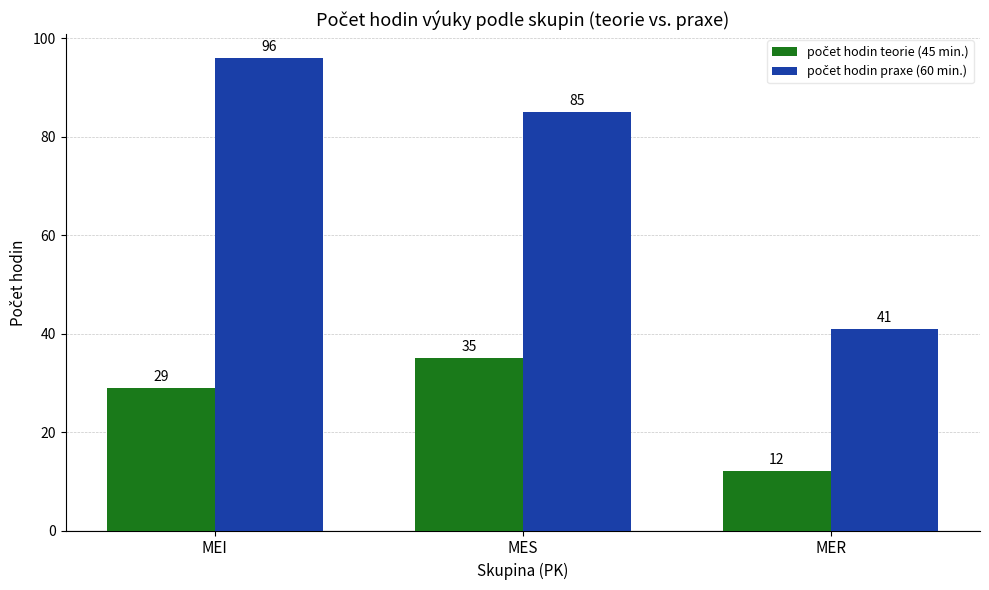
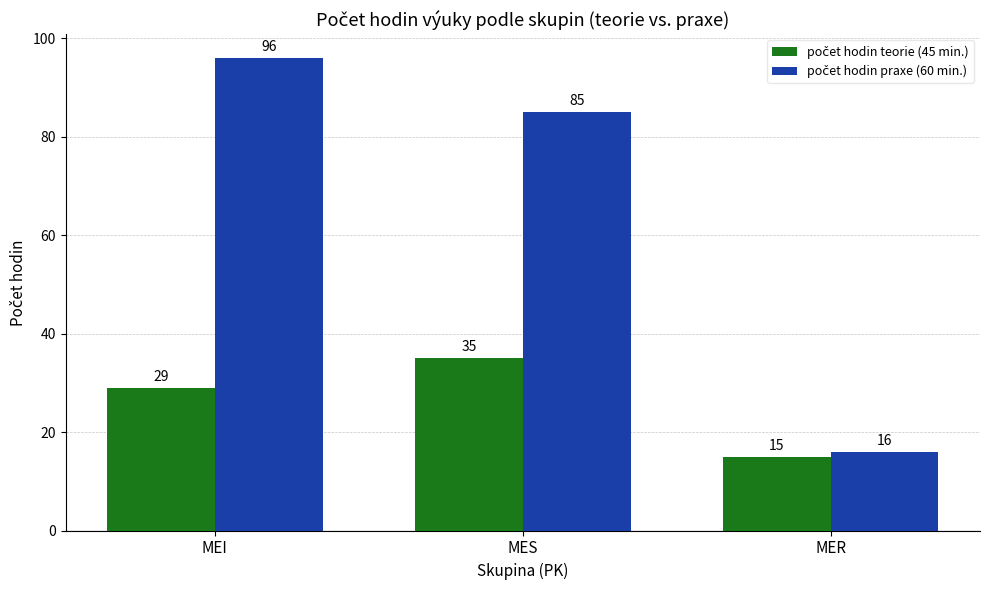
počet hodin teorie (45 min.), MER: 12 -> 15
počet hodin praxe (60 min.), MER: 41 -> 16
